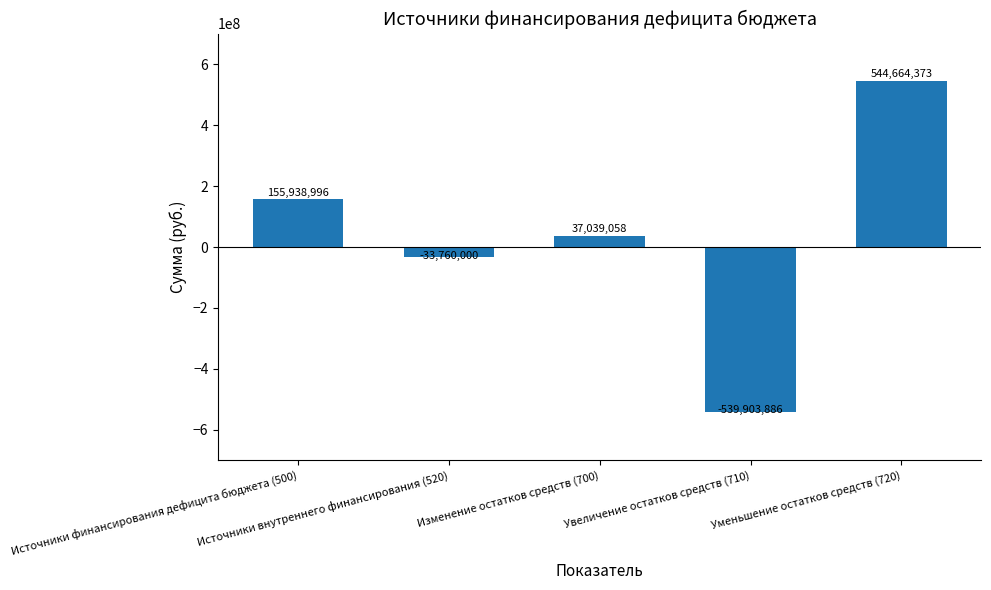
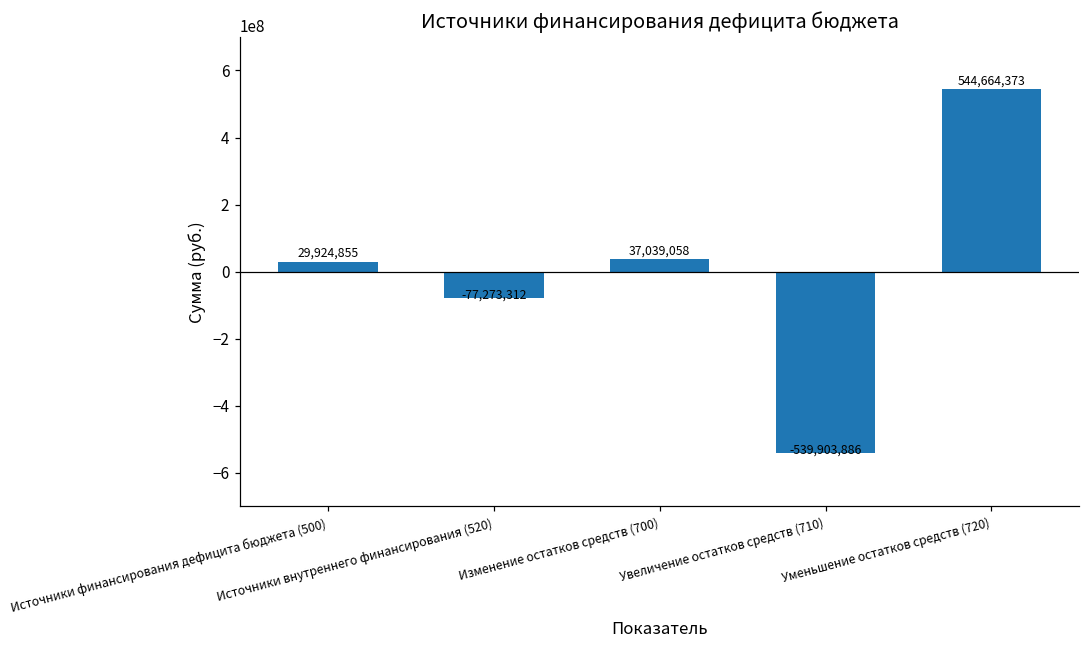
Источники финансирования дефицита бюджета (500): 155,938,996 -> 29,924,855
Источники внутреннего финансирования (520): -33,760,000 -> -77,273,312
